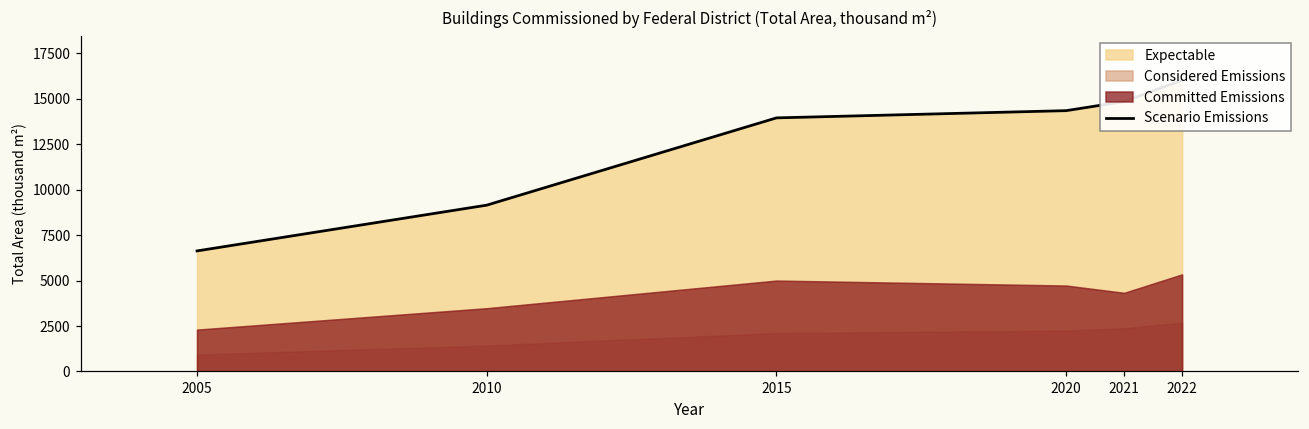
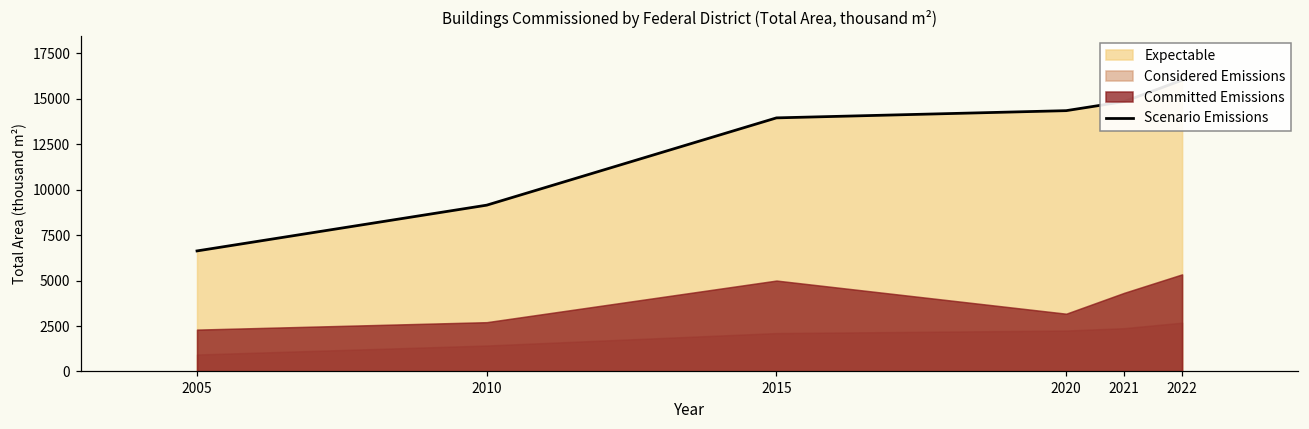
Committed Emissions, 2010: 3500 -> 2700
Committed Emissions, 2020: 4700 -> 3200
